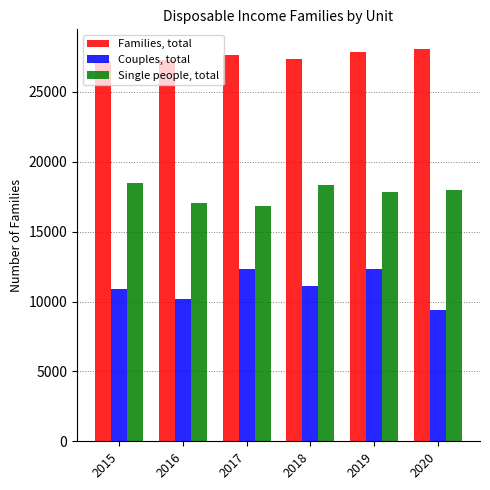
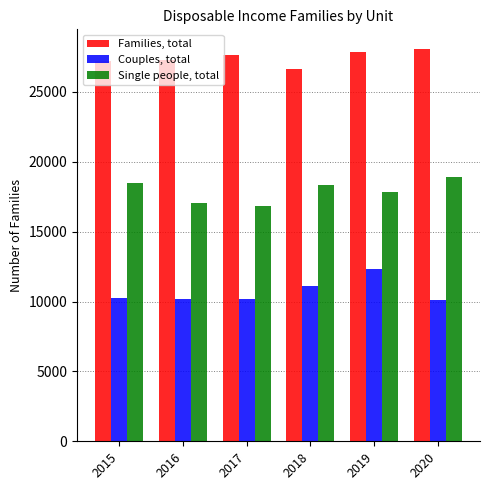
Couples, total, 2015: 10900 -> 10200
Couples, total, 2017: 12300 -> 10200
Families, total, 2018: 27400 -> 26700
Couples, total, 2020: 9400 -> 10100
Single people, total, 2020: 18000 -> 18900
